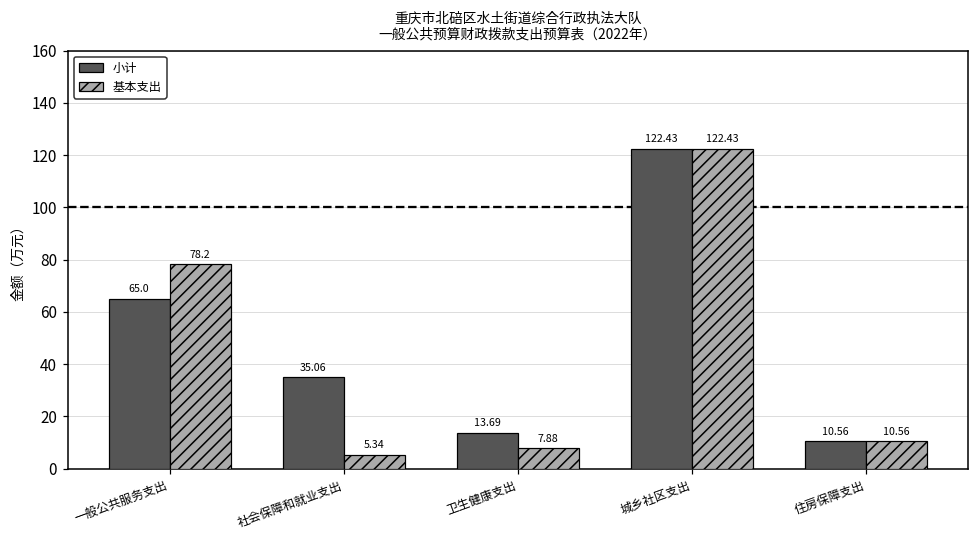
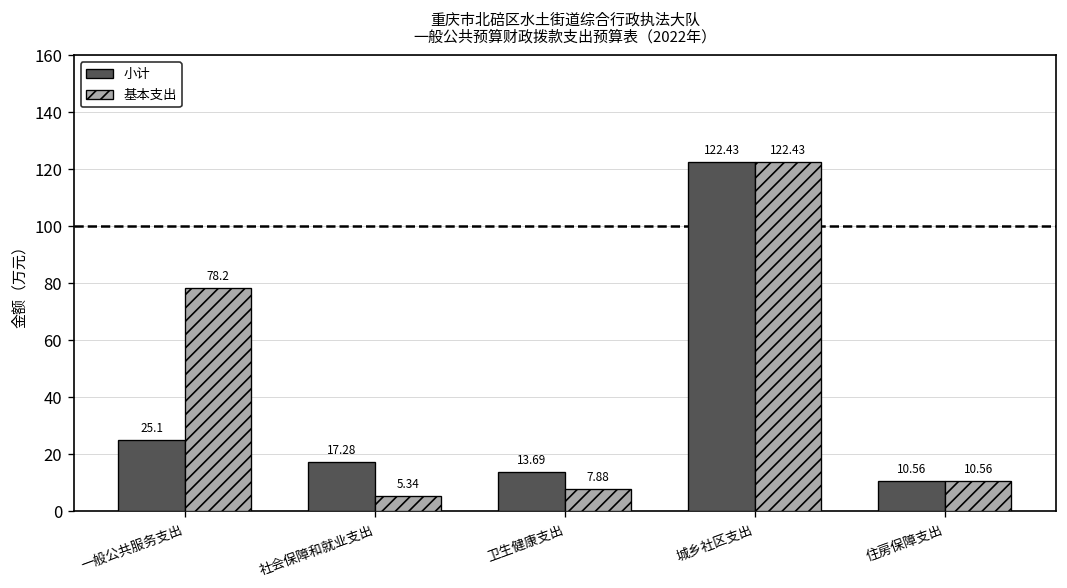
小计, 一般公共服务支出: 65.0 -> 25.1
小计, 社会保障和就业支出: 35.06 -> 17.28
